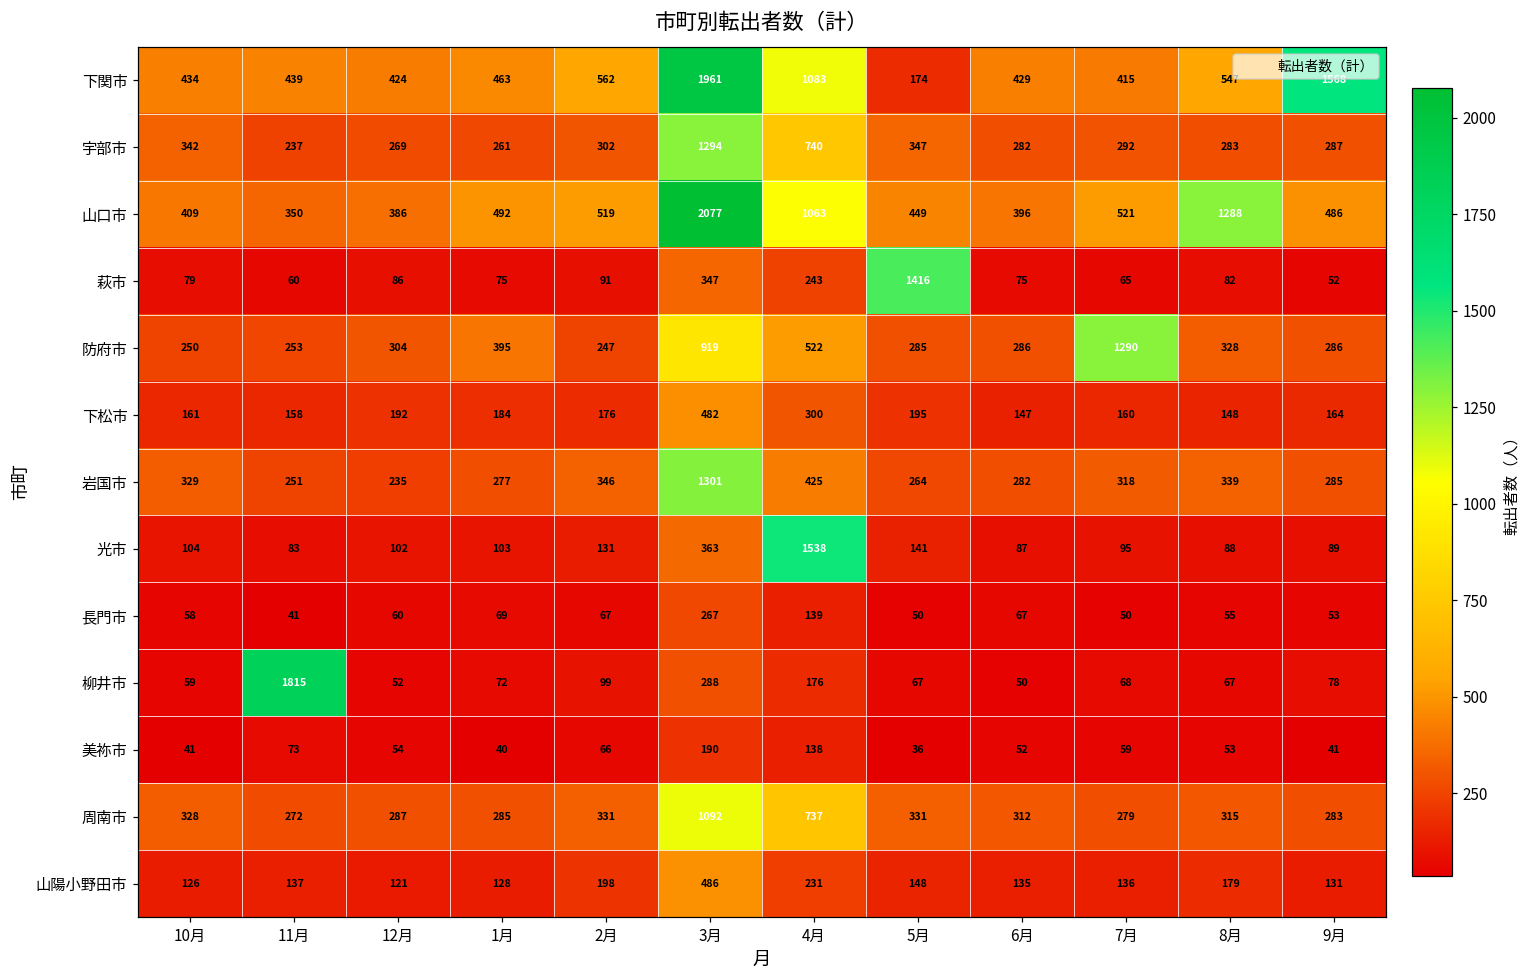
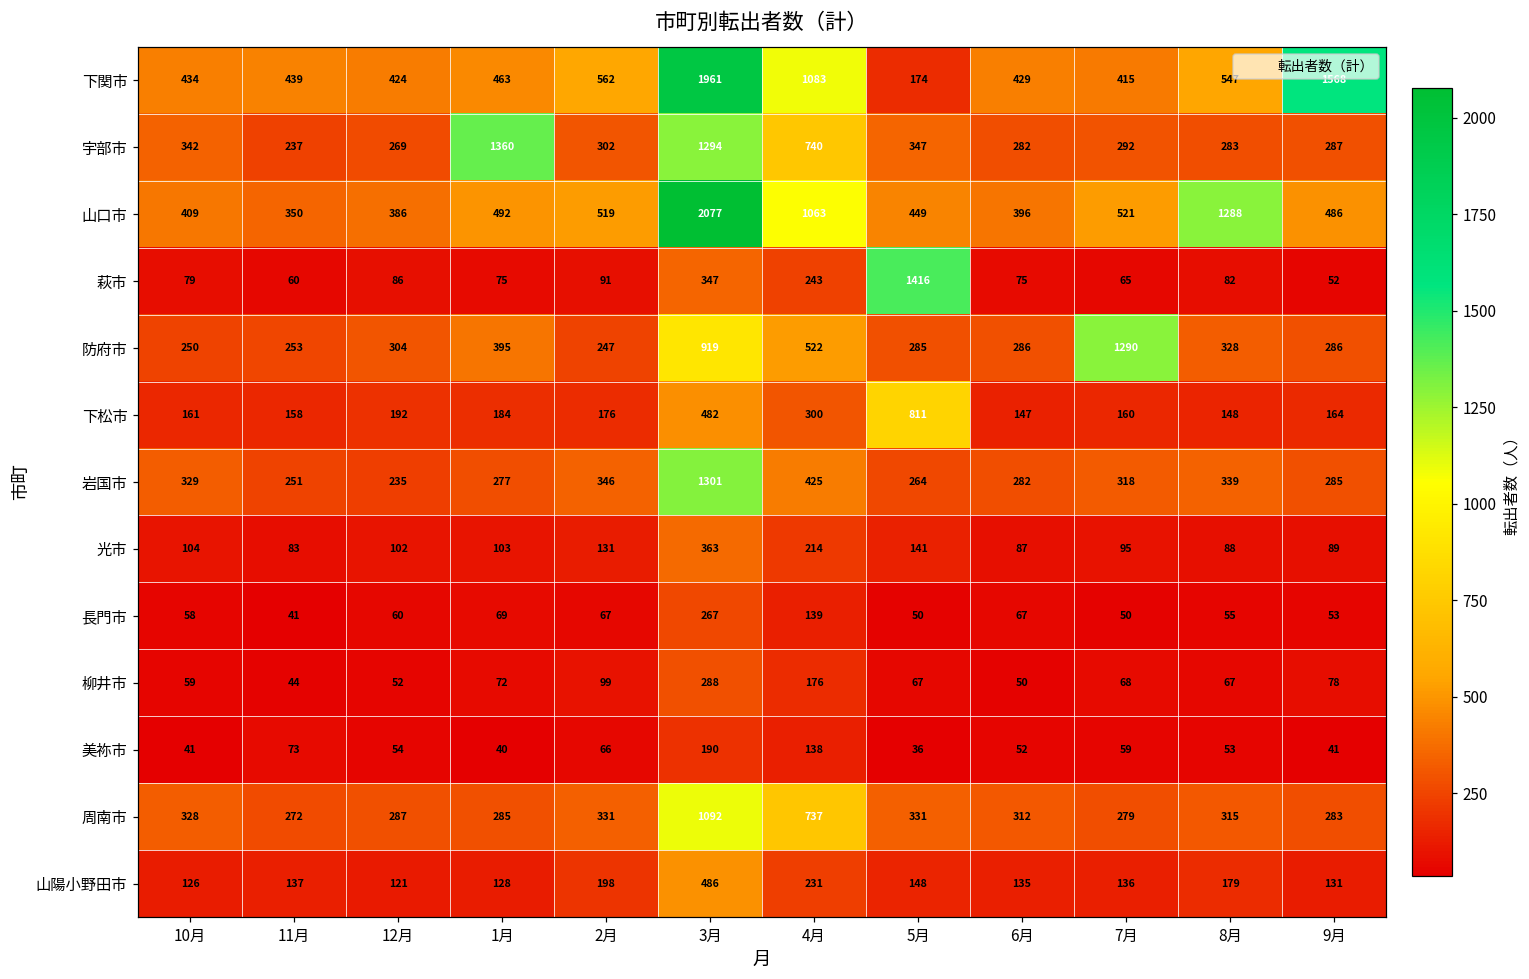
宇部市, 1月: 261 -> 1360
下松市, 5月: 195 -> 811
光市, 4月: 1538 -> 214
柳井市, 11月: 1815 -> 44
